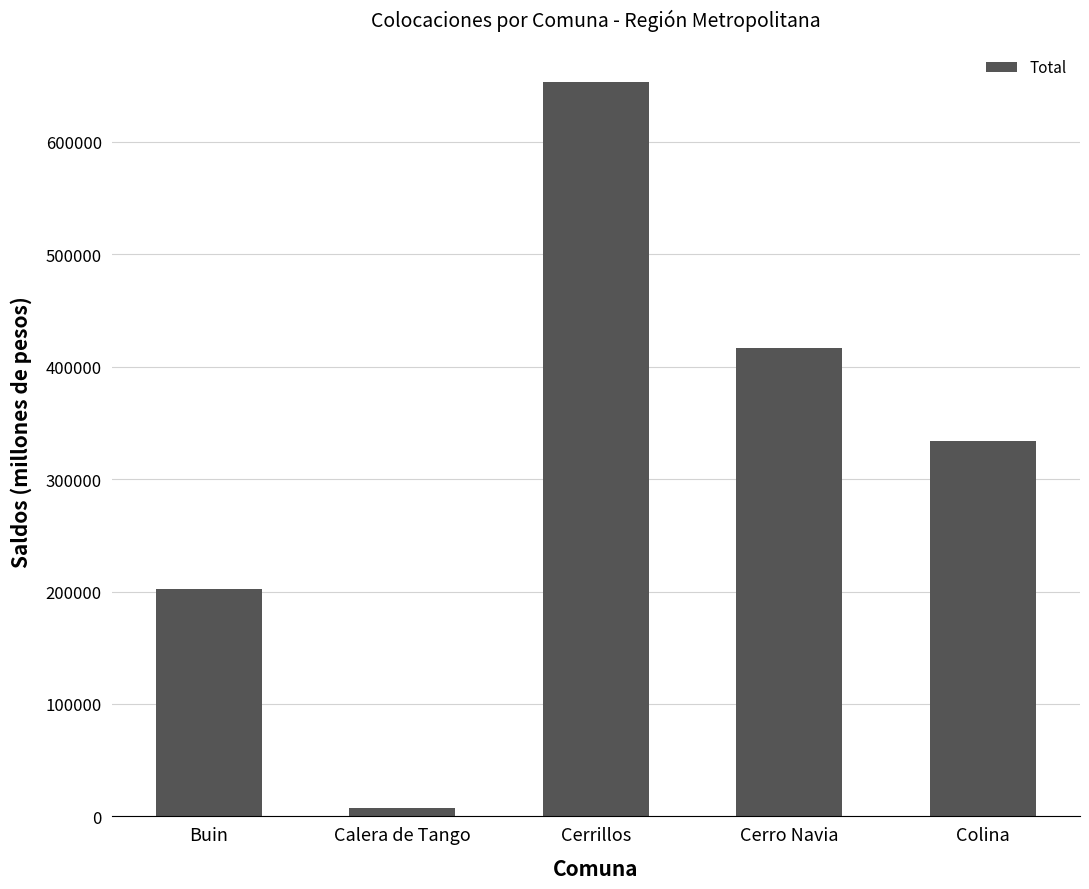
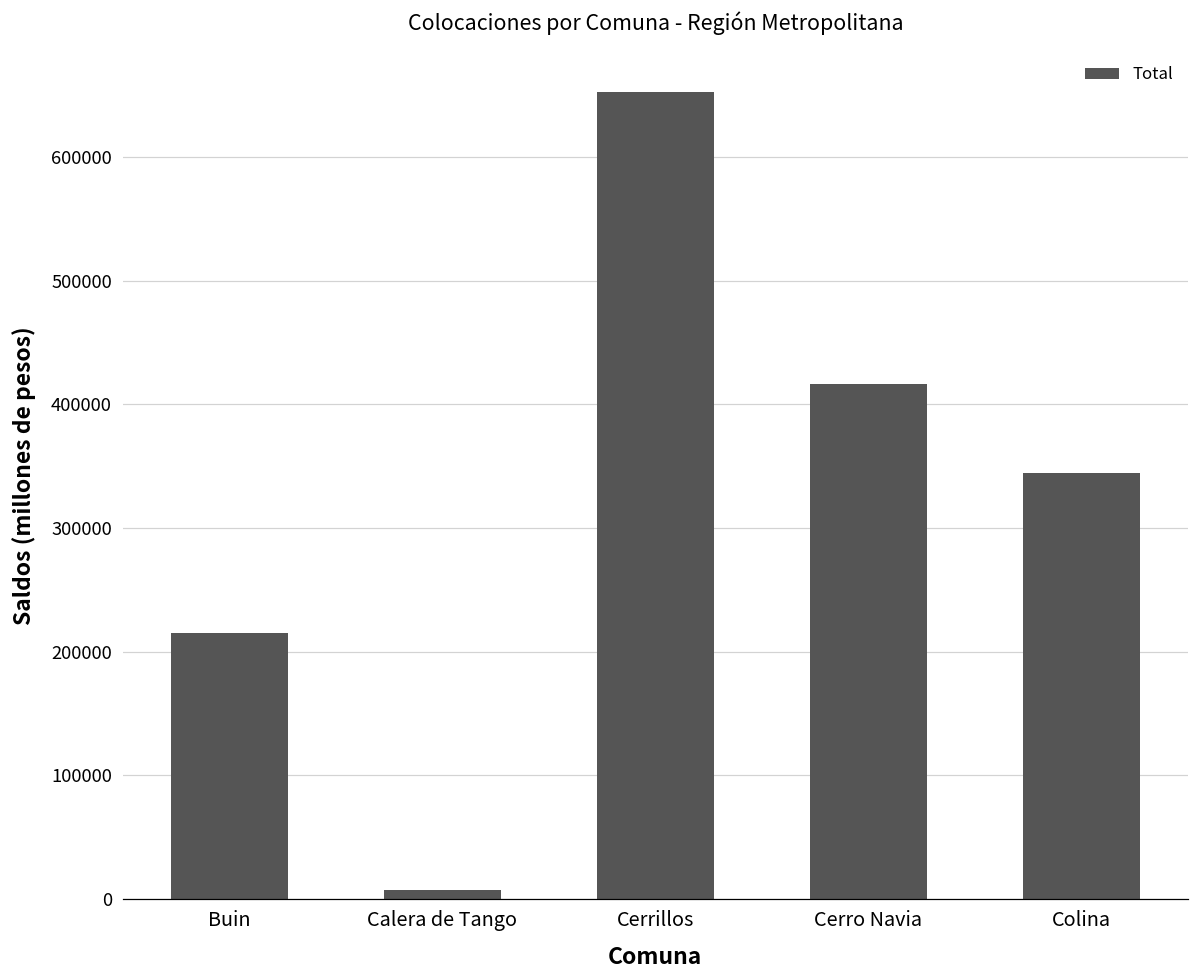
Buin: 202000 -> 215000
Colina: 334000 -> 345000
